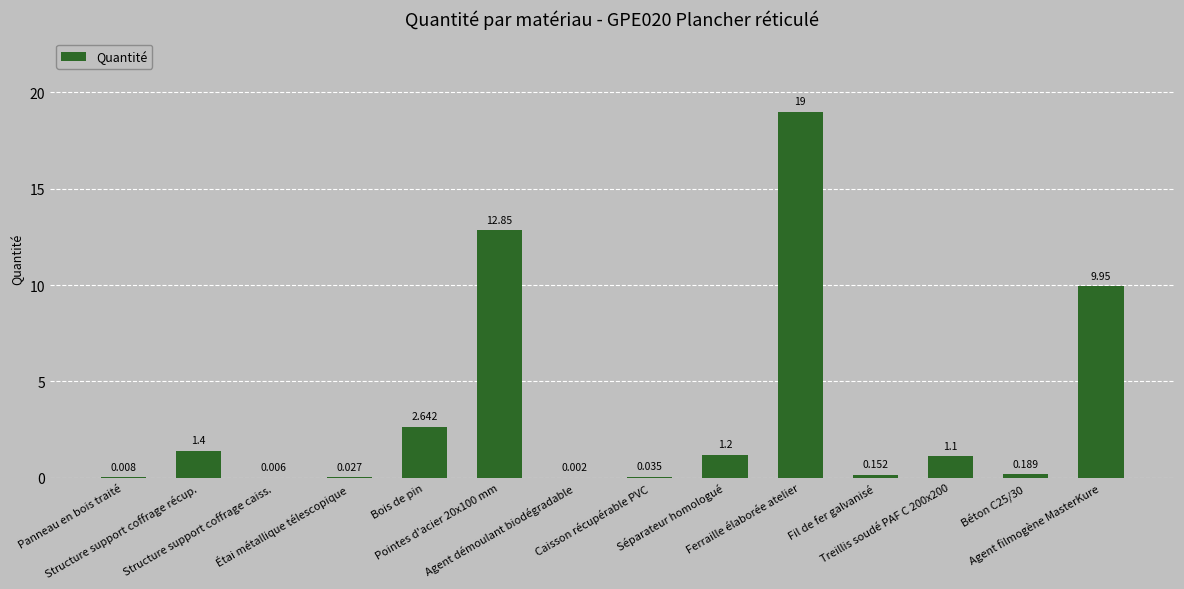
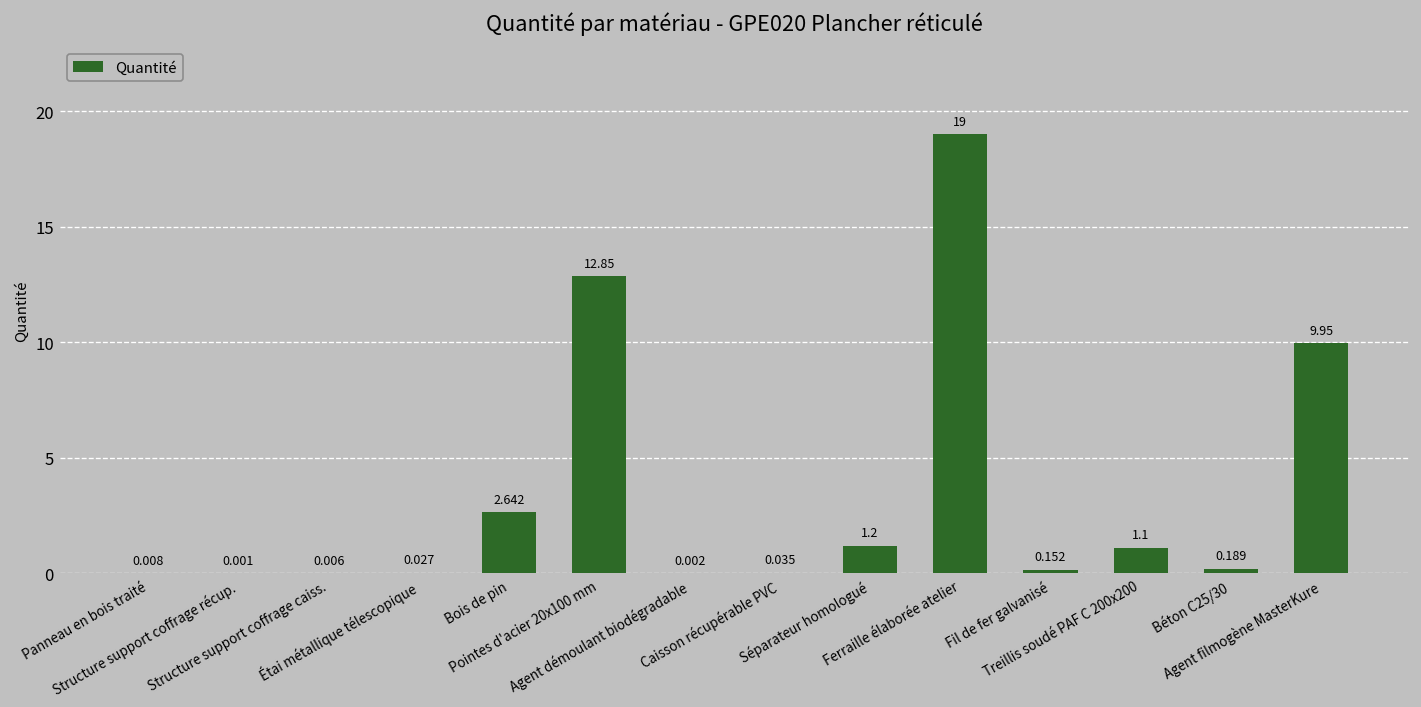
Structure support coffrage récup.: 1.4 -> 0.001
